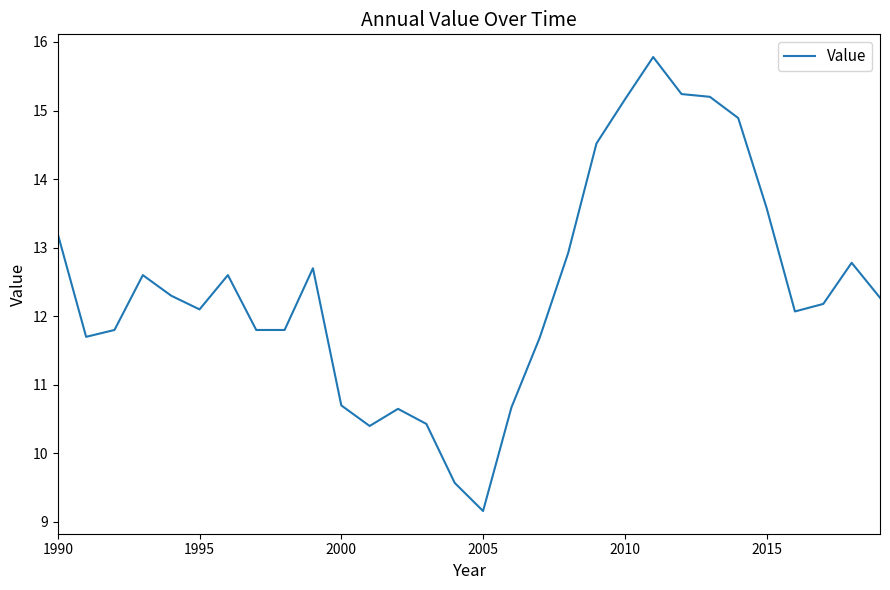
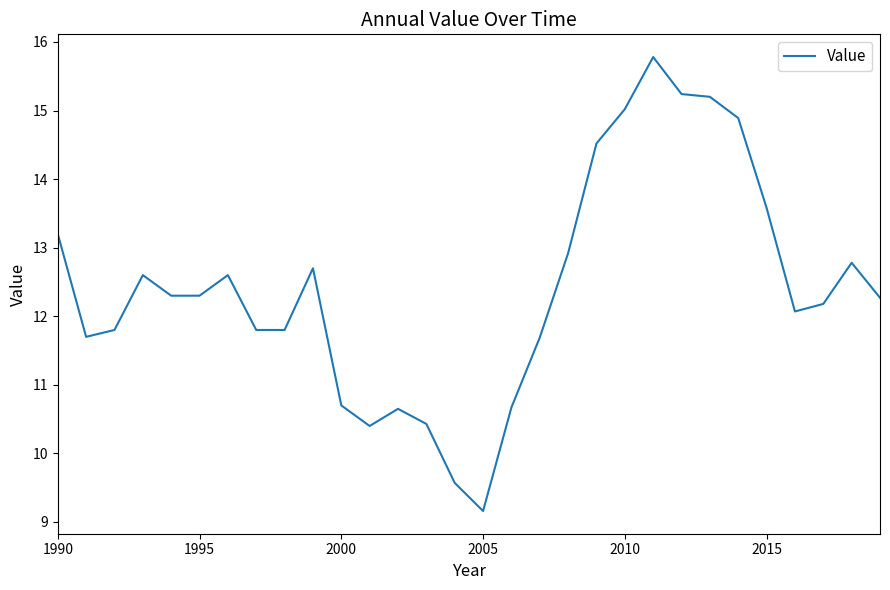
1995: 12.1 -> 12.3
2010: 15.2 -> 15.0
